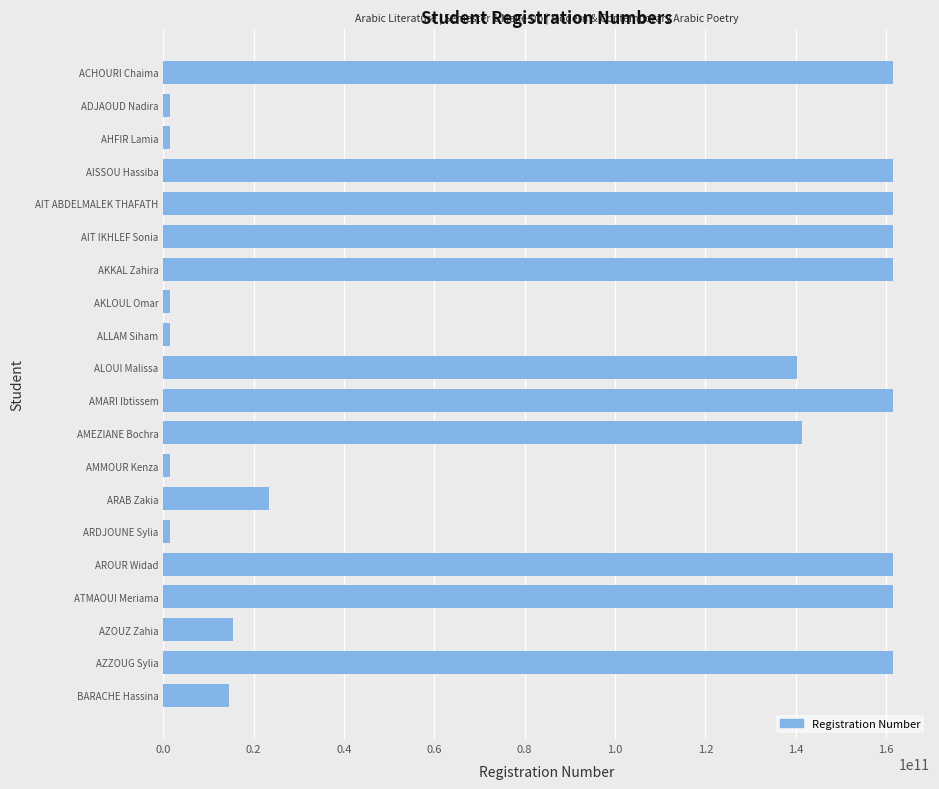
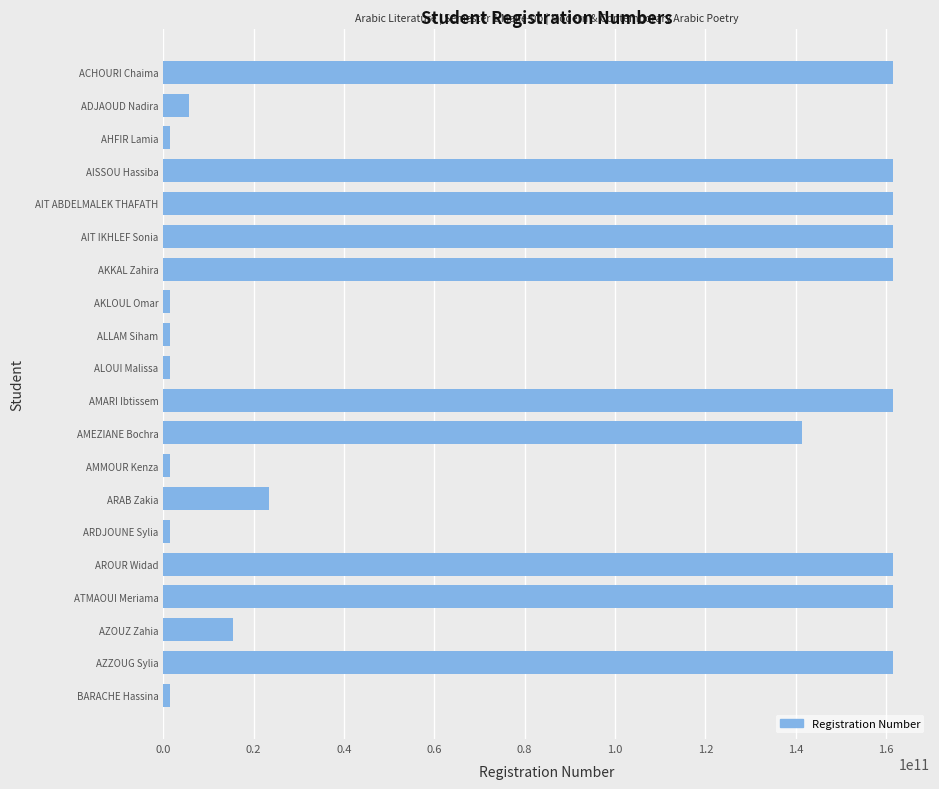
ADJAOUD Nadira: 1000000000 -> 6000000000
ALOUI Malissa: 140000000000 -> 2000000000
BARACHE Hassina: 15000000000 -> 1000000000
